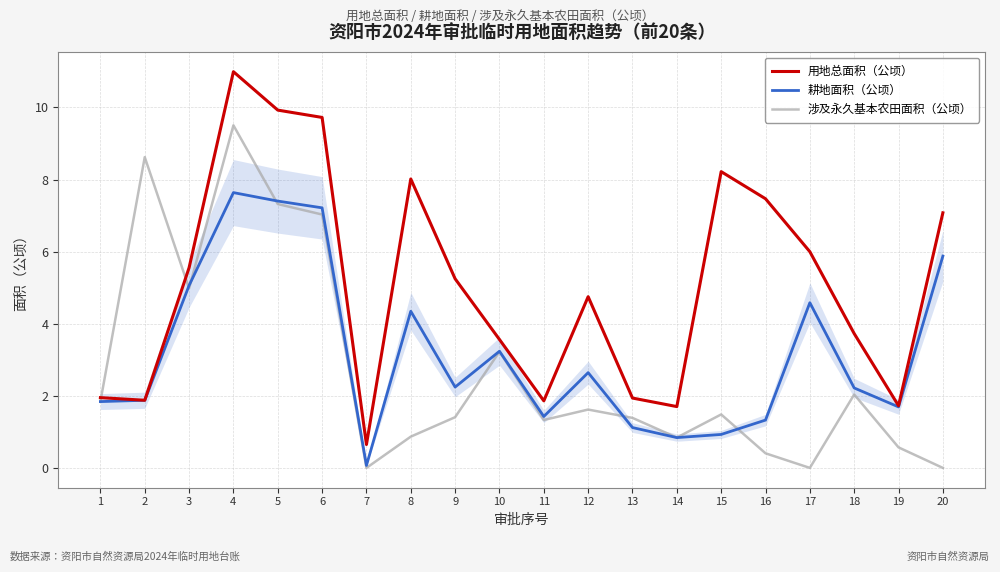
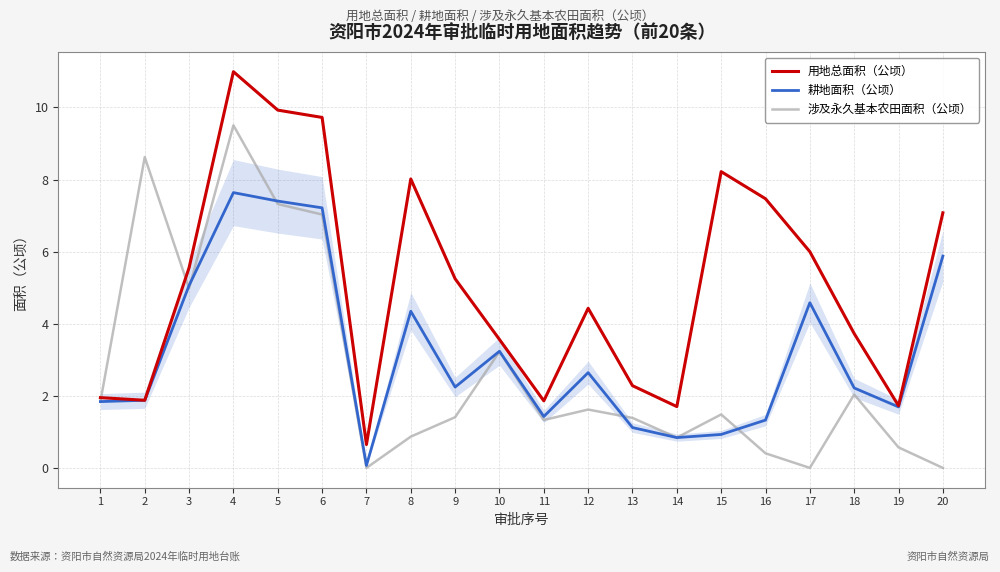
用地总面积（公顷）, 12: 4.8 -> 4.4
用地总面积（公顷）, 13: 1.9 -> 2.3
